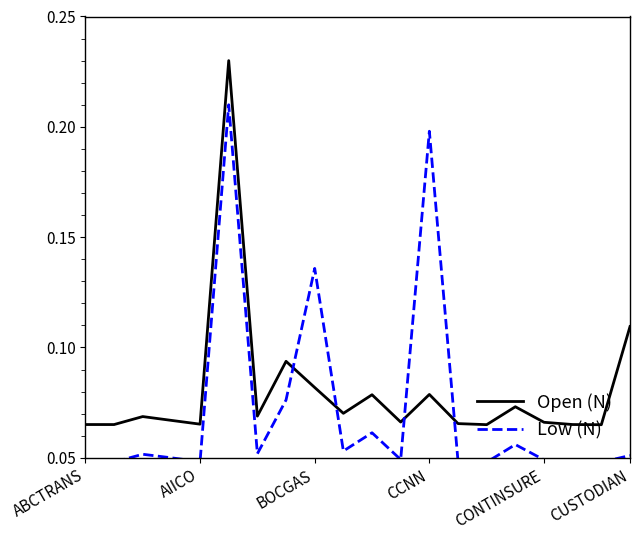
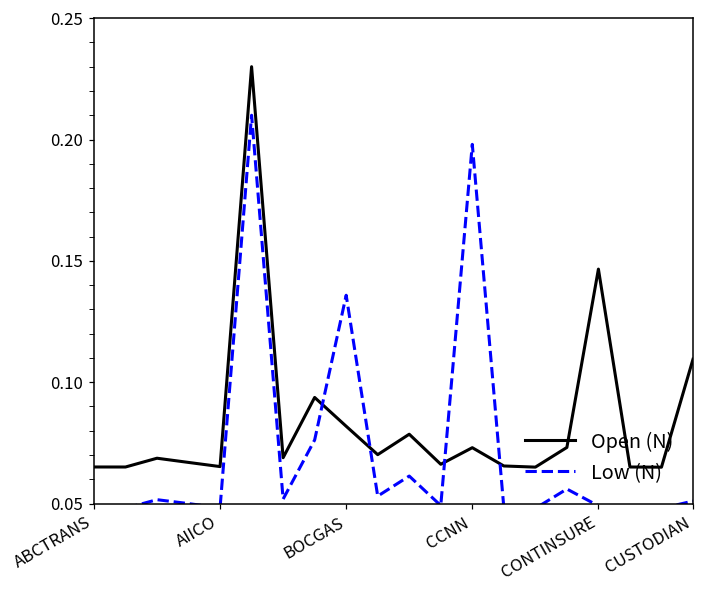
Open (N), CCNN: 0.079 -> 0.073
Open (N), CONTINSURE: 0.066 -> 0.147
